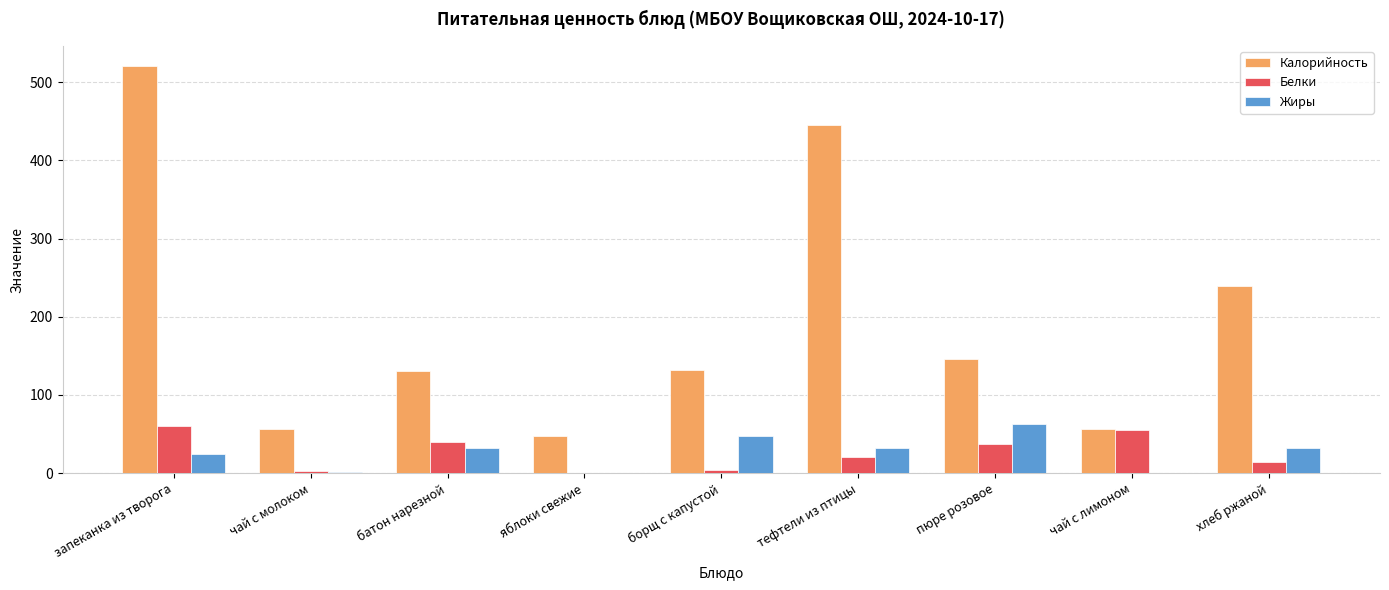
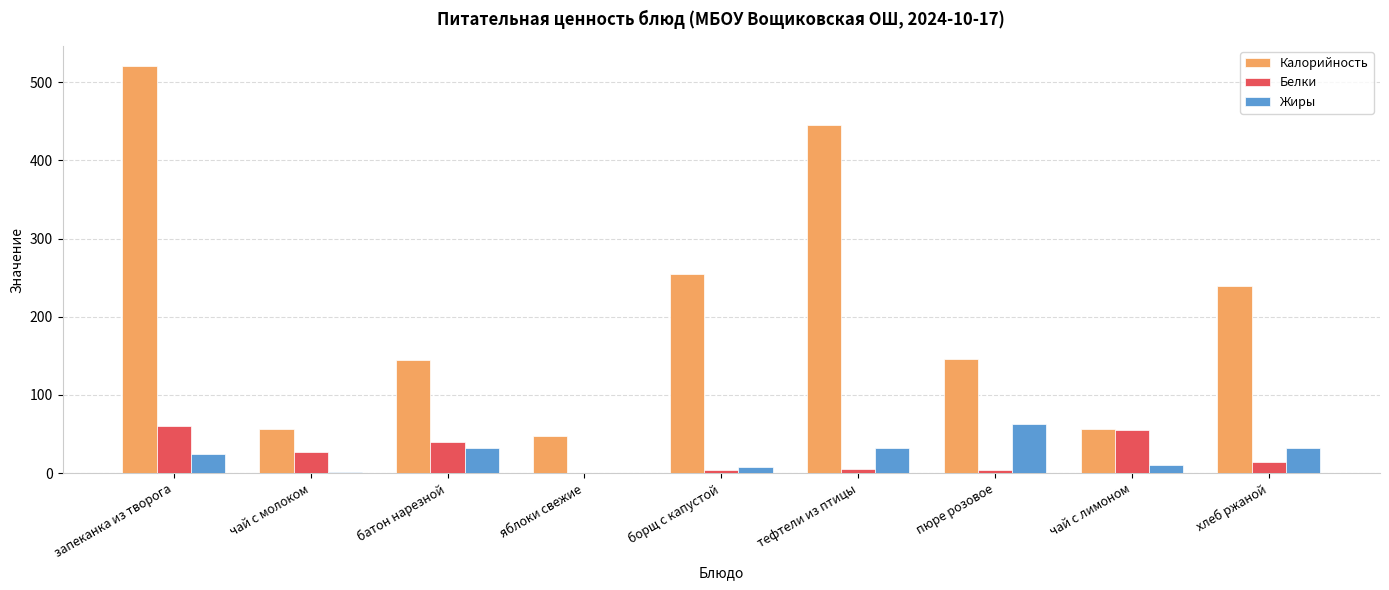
Белки, чай с молоком: 0 -> 30
Калорийность, батон нарезной: 130 -> 140
Калорийность, борщ с капустой: 130 -> 250
Жиры, борщ с капустой: 50 -> 10
Белки, тефтели из птицы: 20 -> 10
Белки, пюре розовое: 40 -> 0
Жиры, чай с лимоном: 0 -> 10
